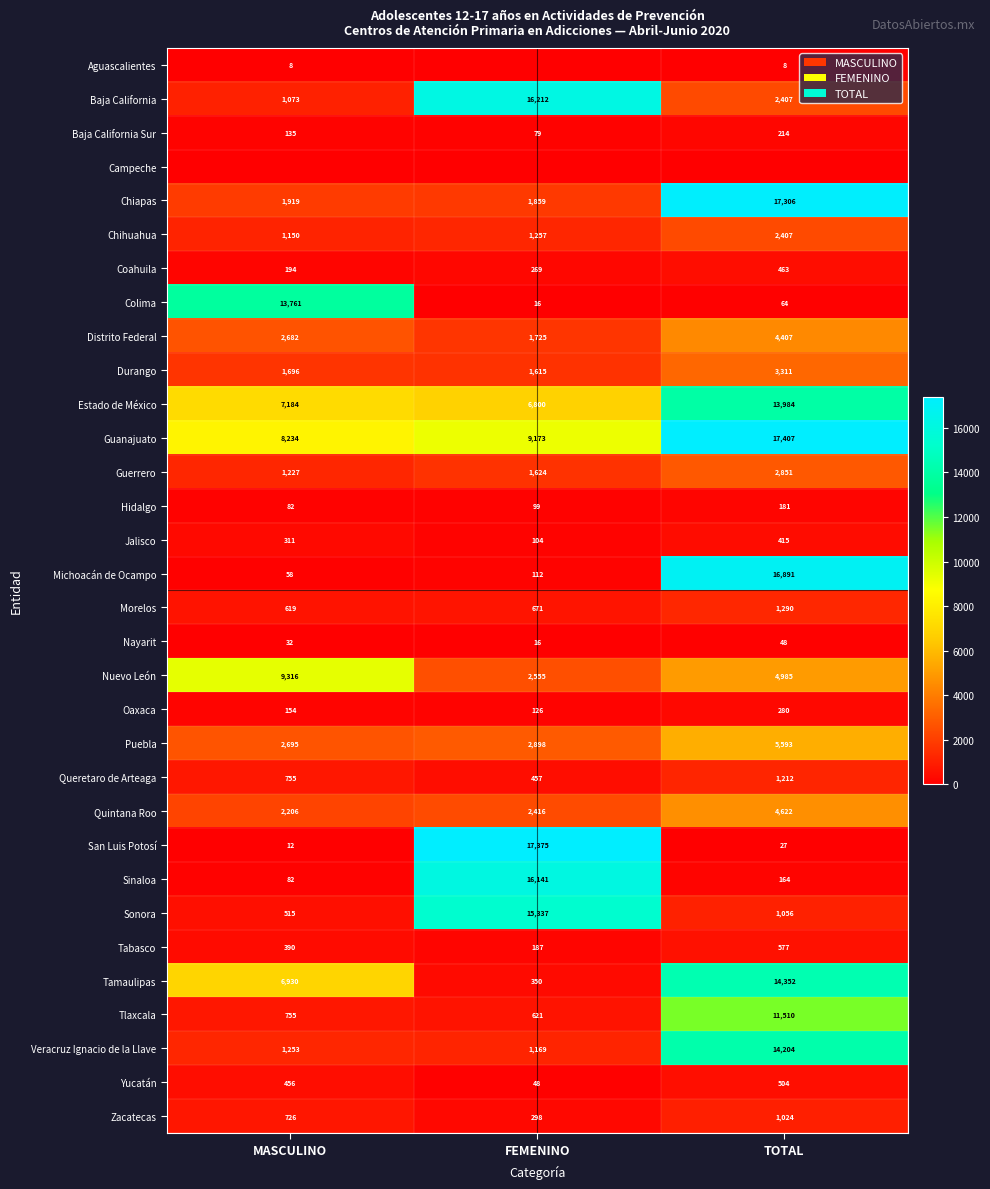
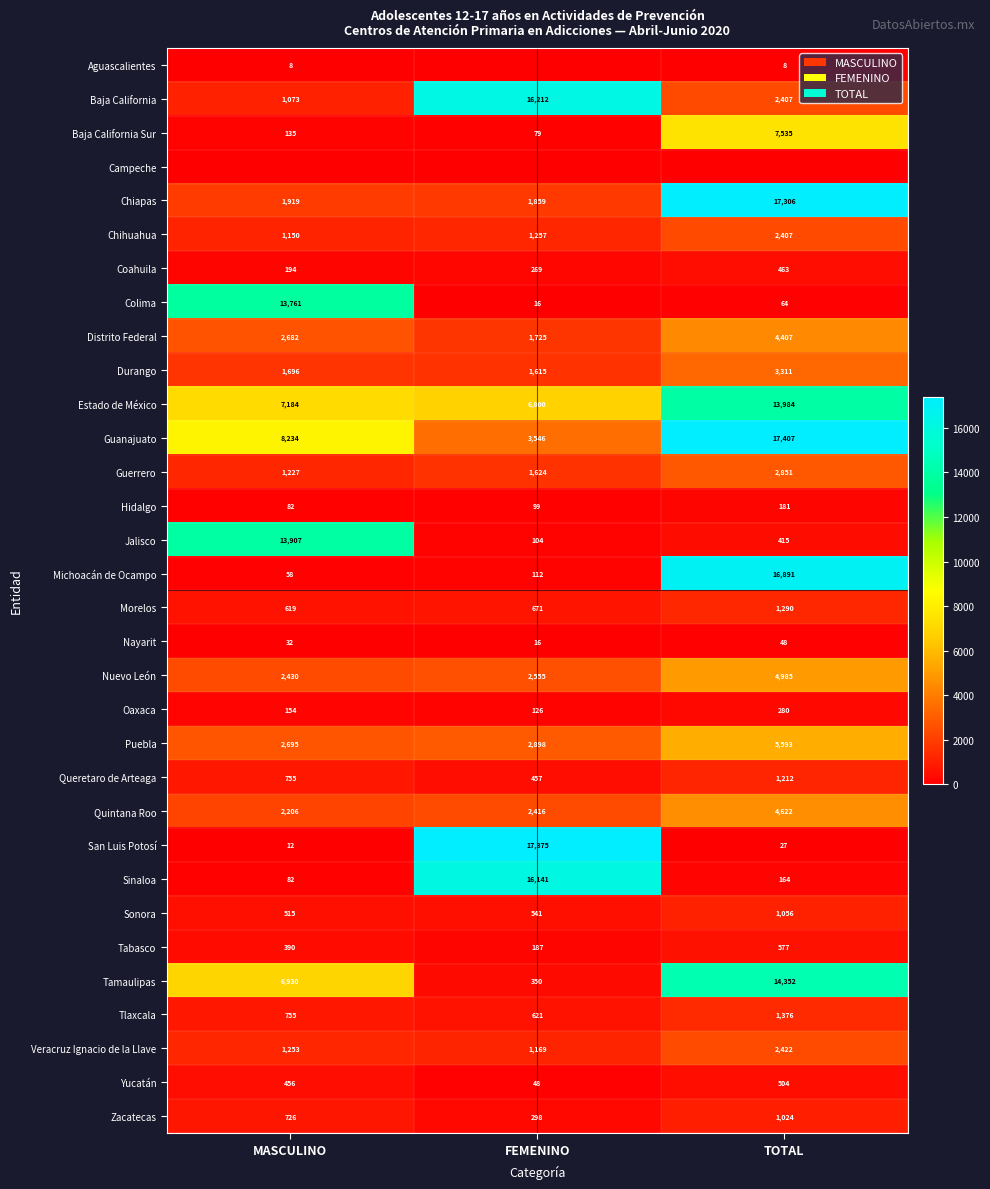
Baja California Sur, TOTAL: 214 -> 7,535
Guanajuato, FEMENINO: 9,173 -> 3,546
Jalisco, MASCULINO: 311 -> 13,907
Nuevo León, MASCULINO: 9,316 -> 2,430
Sonora, FEMENINO: 15,337 -> 541
Tlaxcala, TOTAL: 11,510 -> 1,376
Veracruz Ignacio de la Llave, TOTAL: 14,204 -> 2,422
